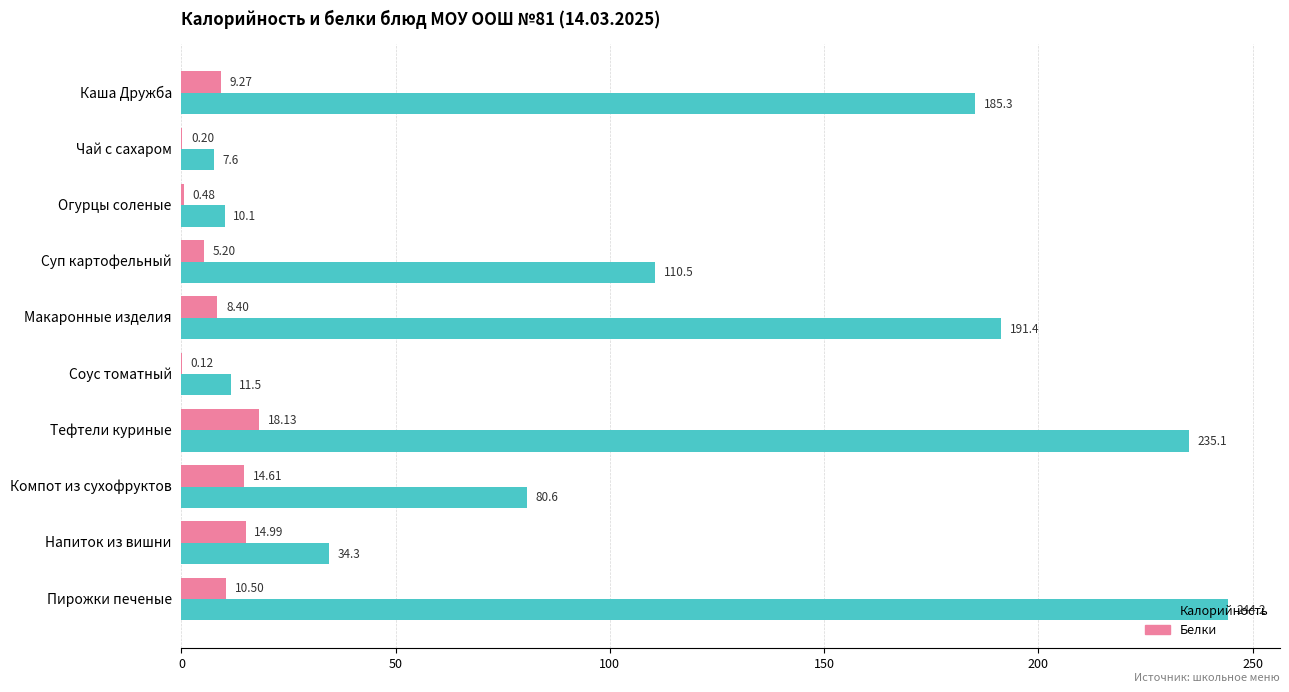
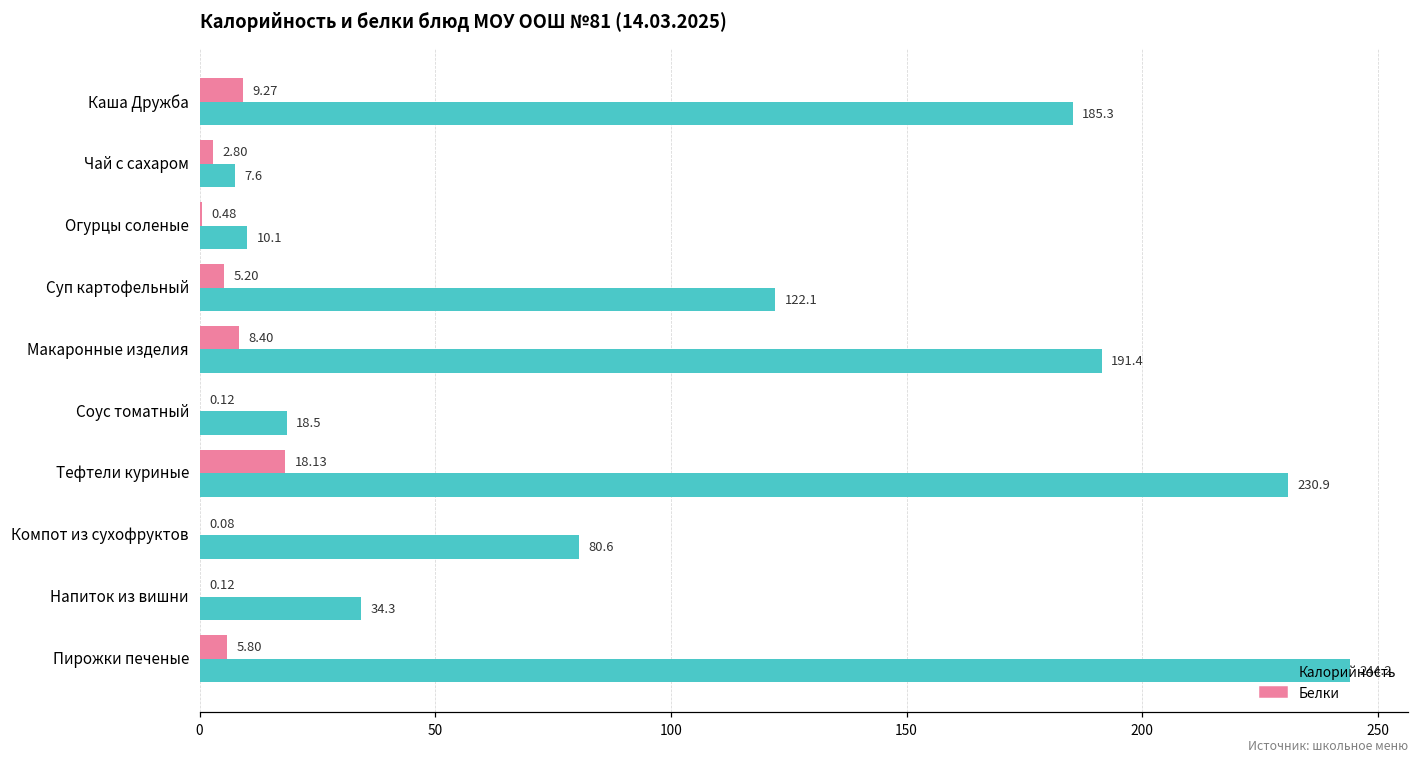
Белки, Чай с сахаром: 0.20 -> 2.80
Калорийность, Суп картофельный: 110.5 -> 122.1
Калорийность, Соус томатный: 11.5 -> 18.5
Калорийность, Тефтели куриные: 235.1 -> 230.9
Белки, Компот из сухофруктов: 14.61 -> 0.08
Белки, Напиток из вишни: 14.99 -> 0.12
Белки, Пирожки печеные: 10.50 -> 5.80
